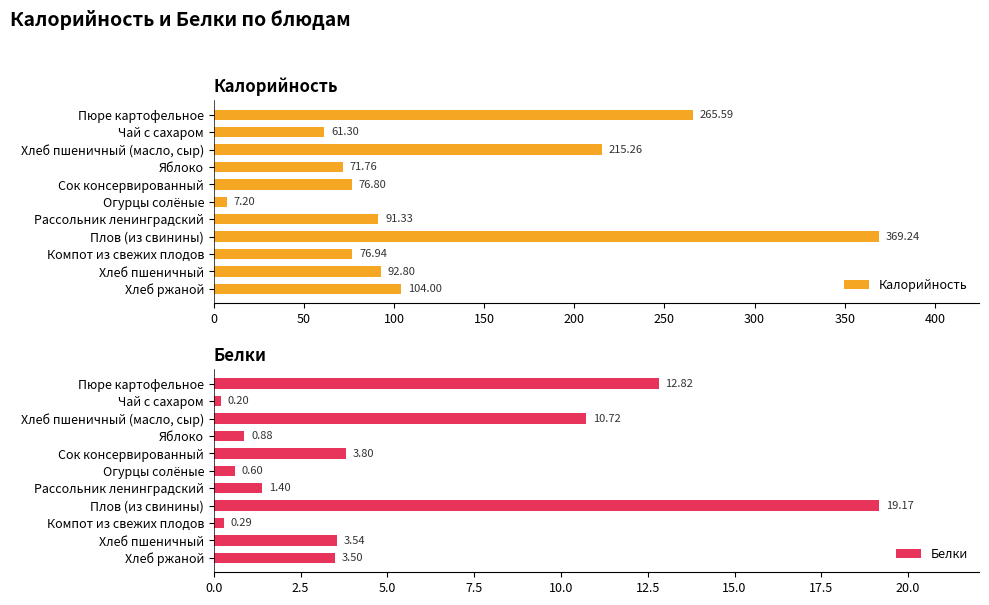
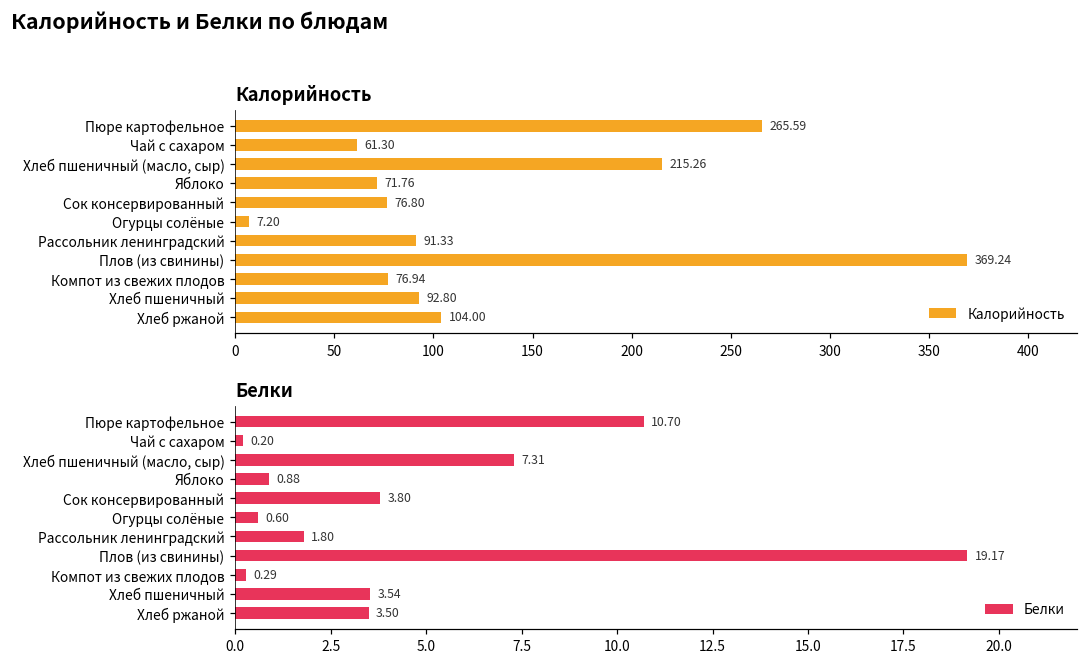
Белки, Пюре картофельное: 12.82 -> 10.70
Белки, Хлеб пшеничный (масло, сыр): 10.72 -> 7.31
Белки, Рассольник ленинградский: 1.40 -> 1.80
